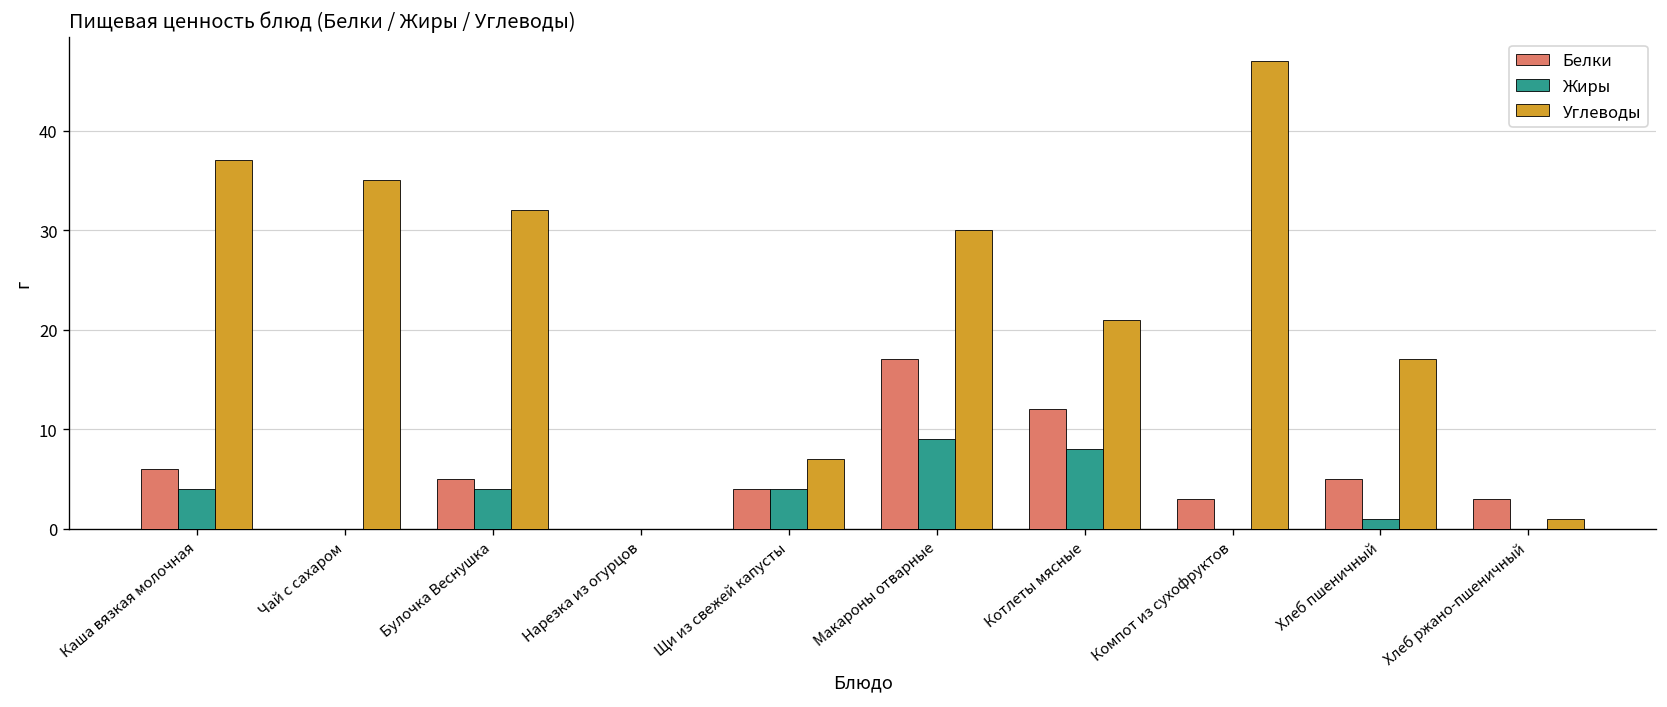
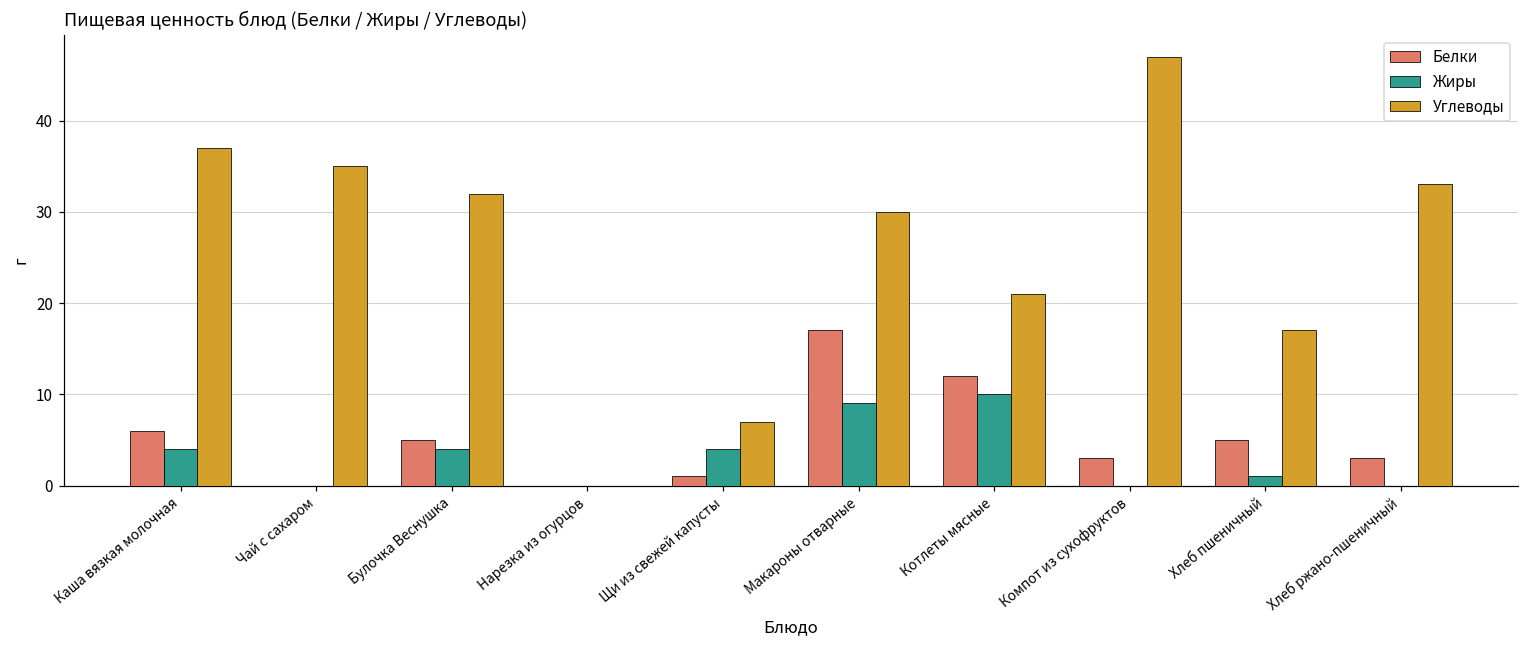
Белки, Щи из свежей капусты: 4 -> 1
Жиры, Котлеты мясные: 8 -> 10
Углеводы, Хлеб ржано-пшеничный: 1 -> 33
